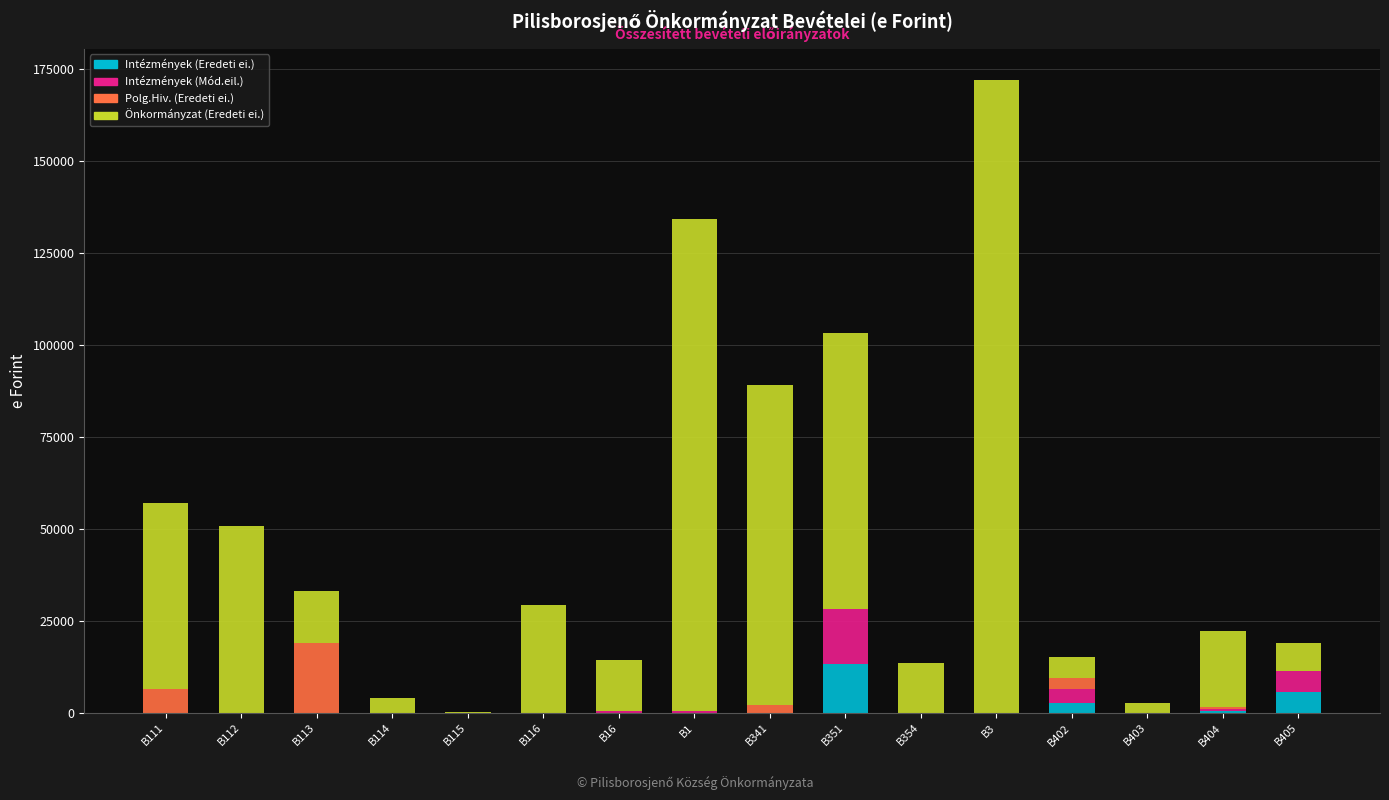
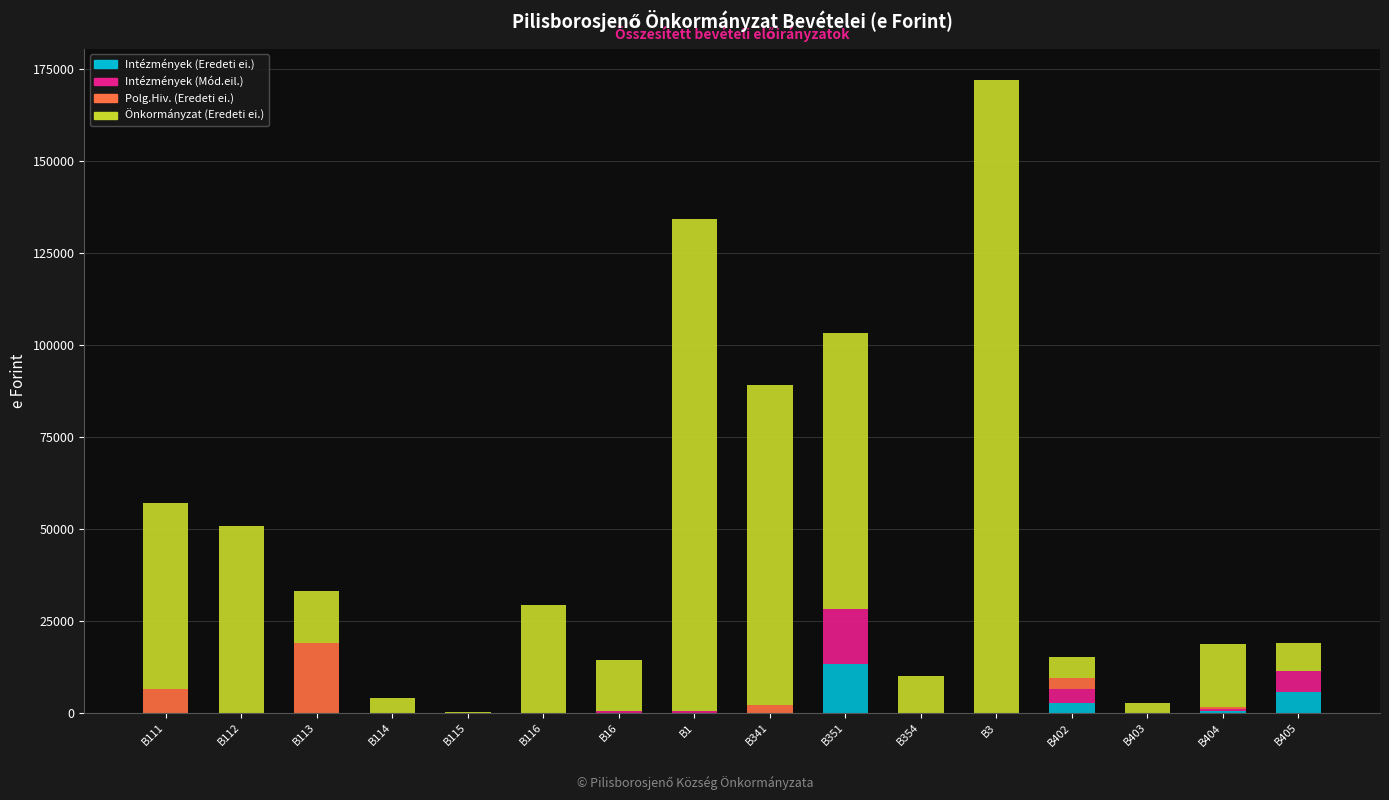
Önkormányzat (Eredeti ei.), B354: 14000 -> 10000
Önkormányzat (Eredeti ei.), B404: 21000 -> 17000
